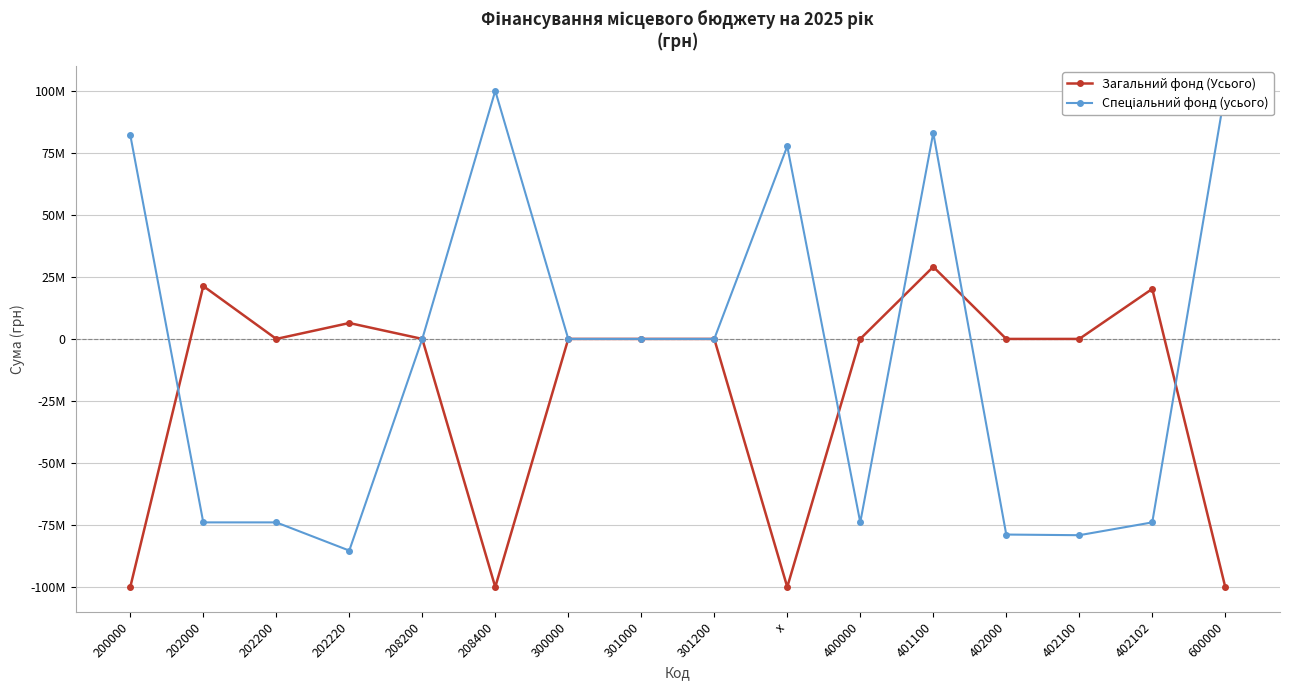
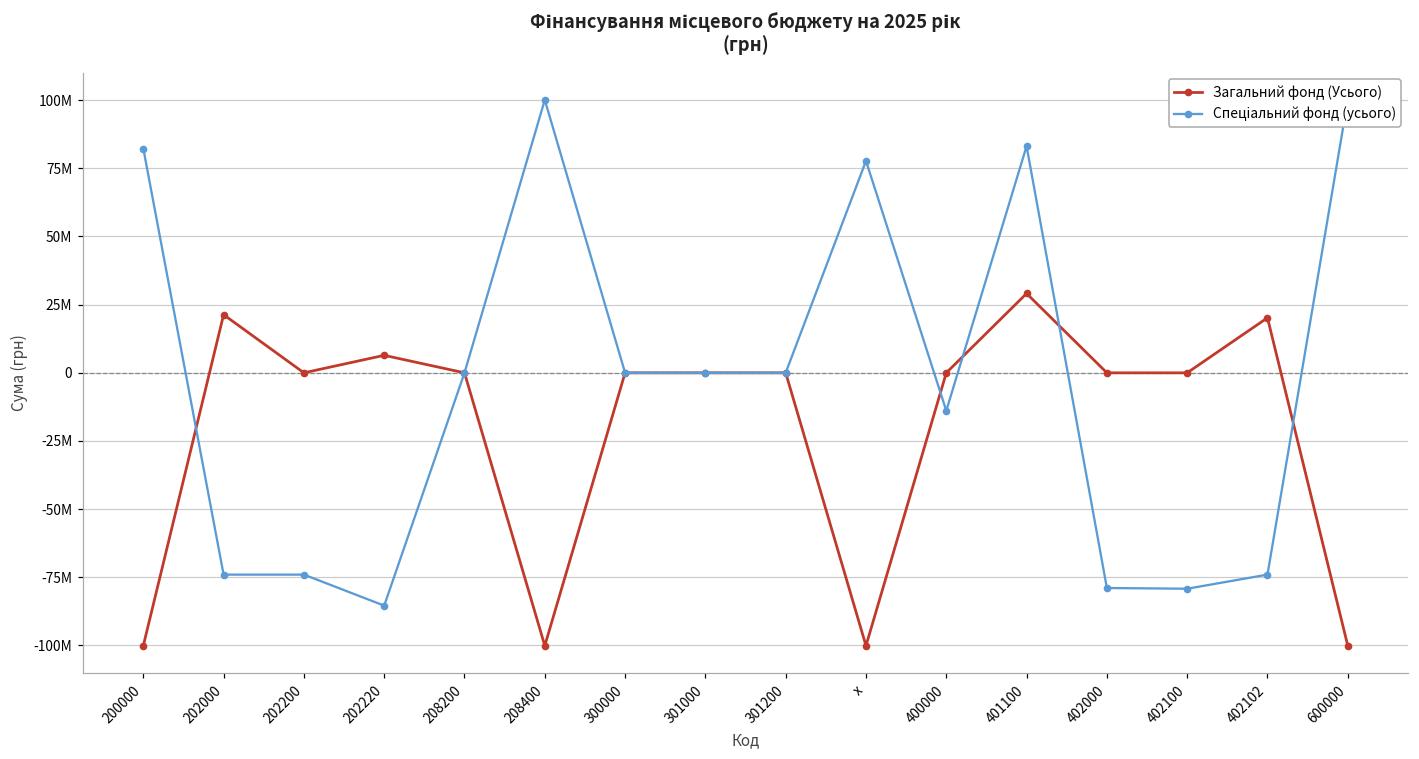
Спеціальний фонд (усього), 400000: -74000000 -> -14000000
